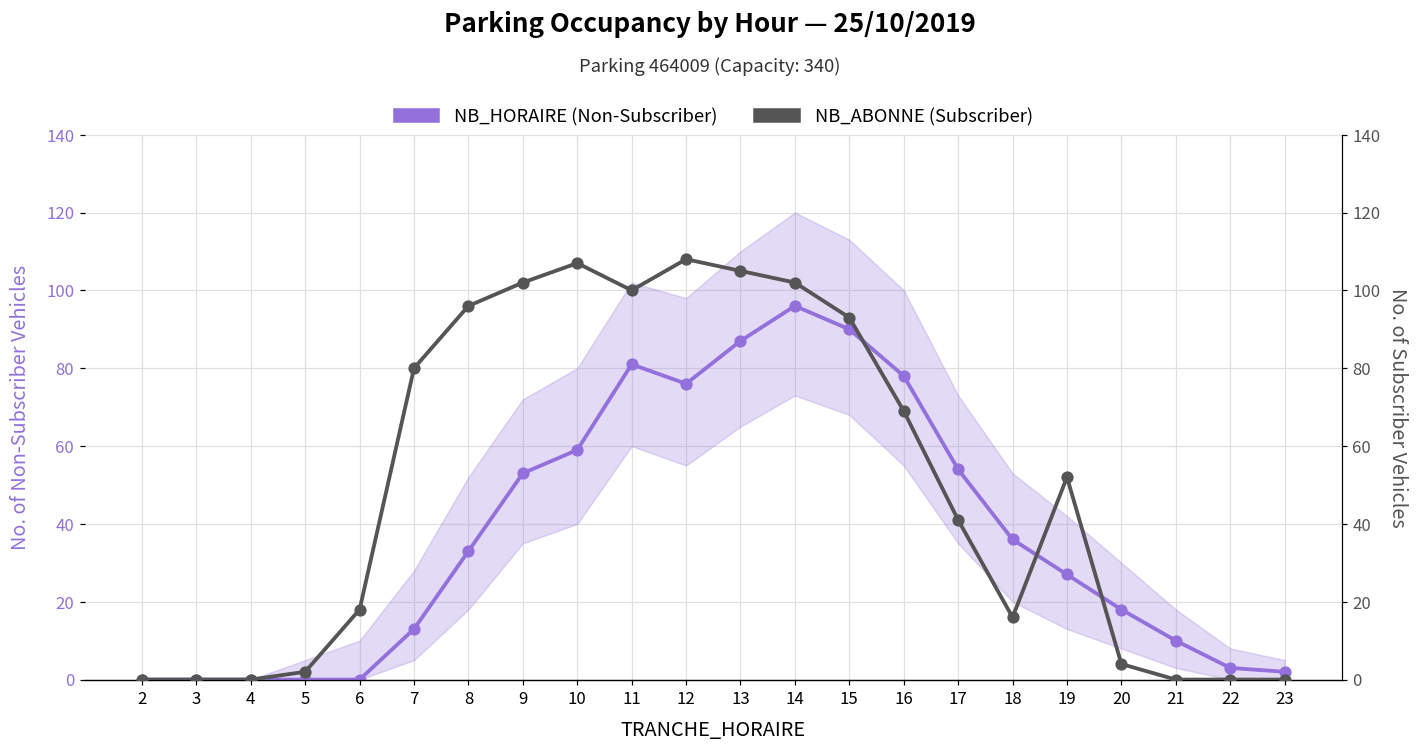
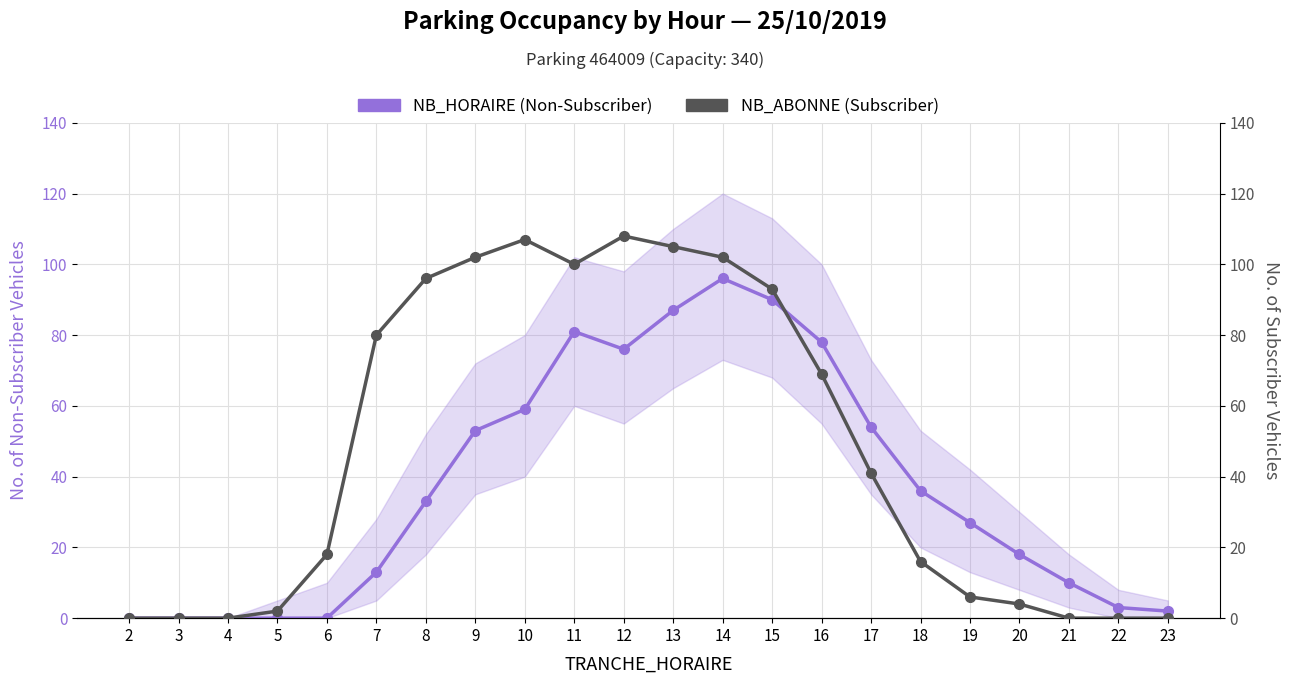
NB_ABONNE (Subscriber), 19: 52 -> 6
